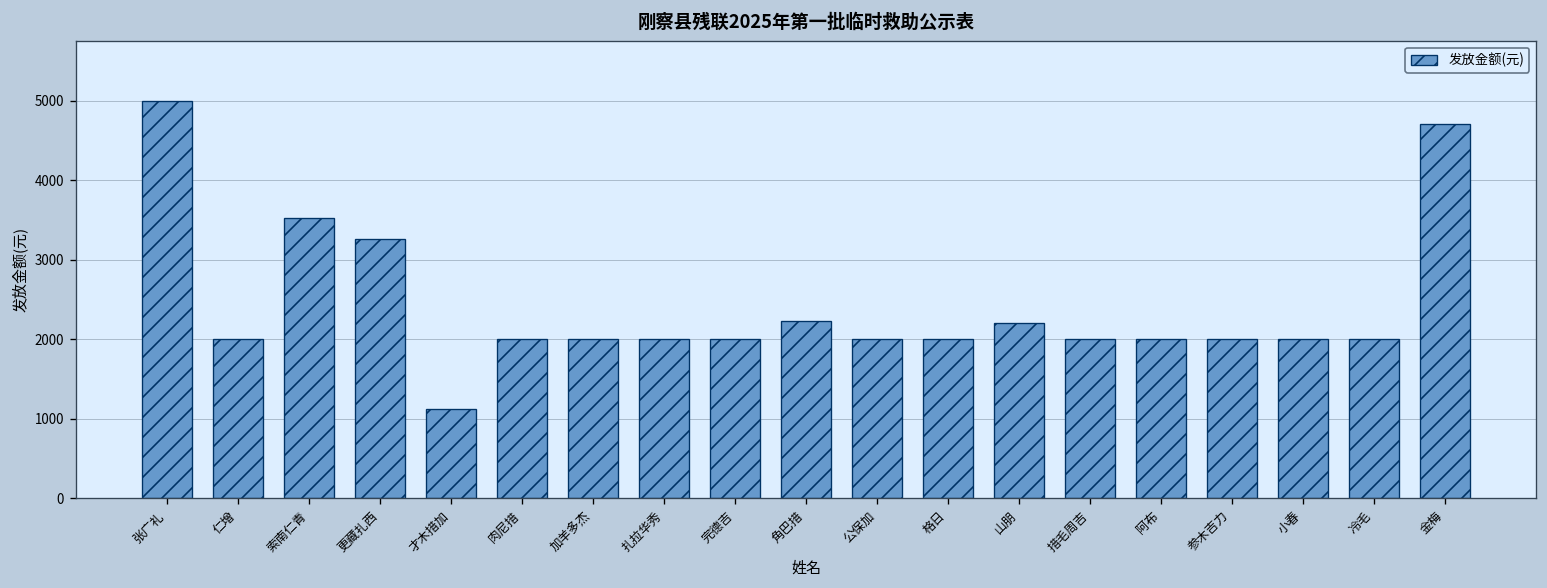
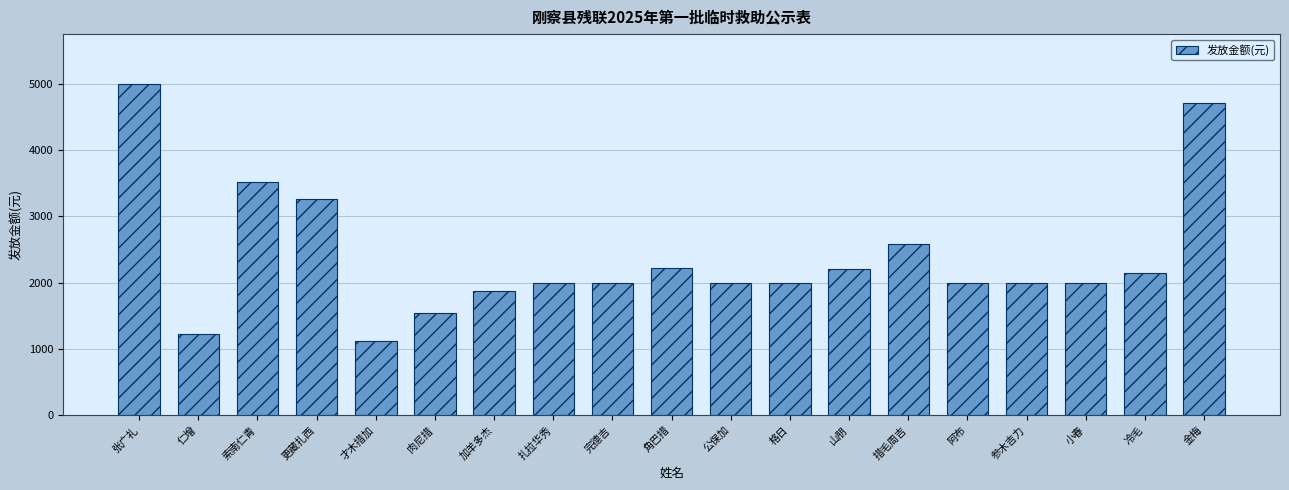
仁增: 2000 -> 1200
肉尼措: 2000 -> 1500
加羊多杰: 2000 -> 1900
措毛周吉: 2000 -> 2600
冷毛: 2000 -> 2100
